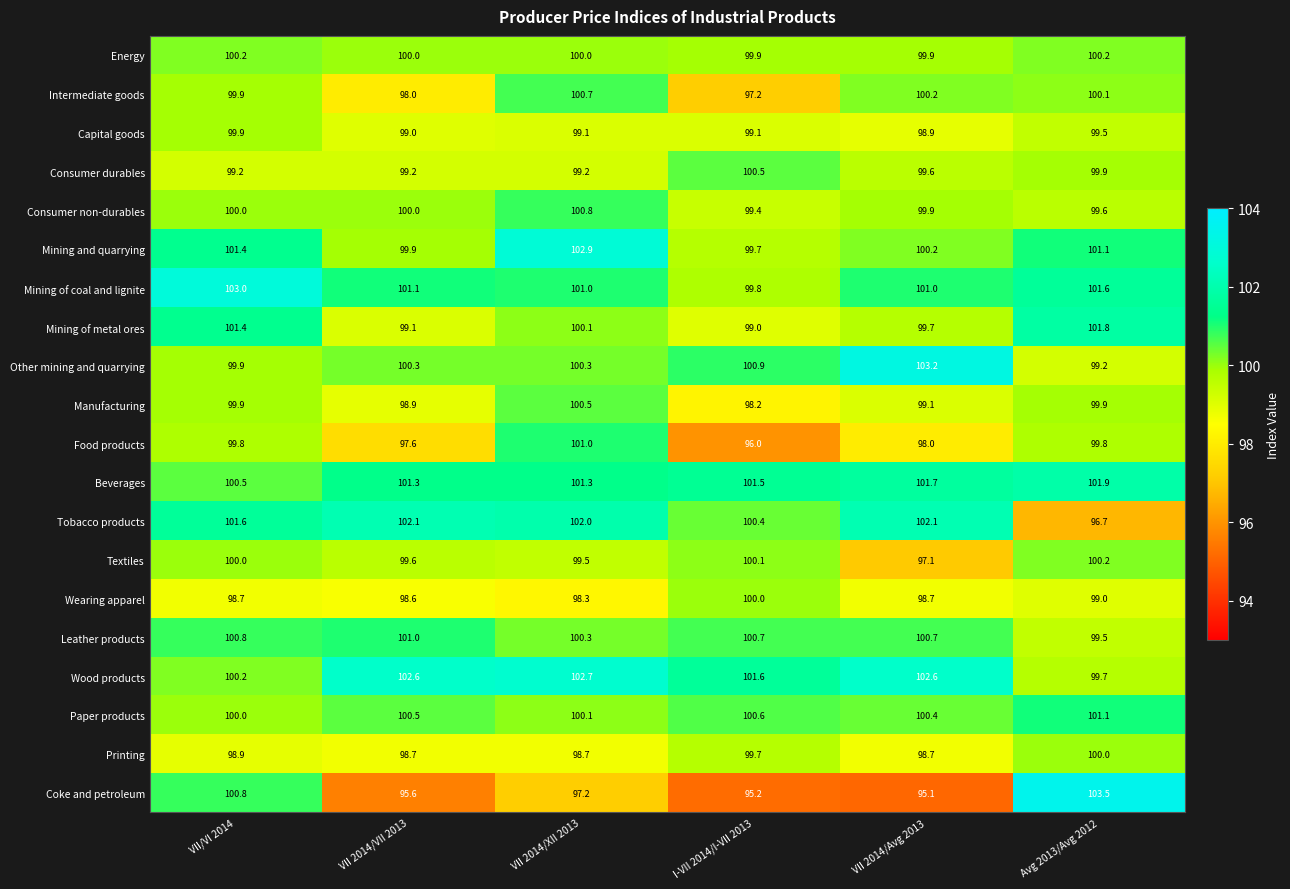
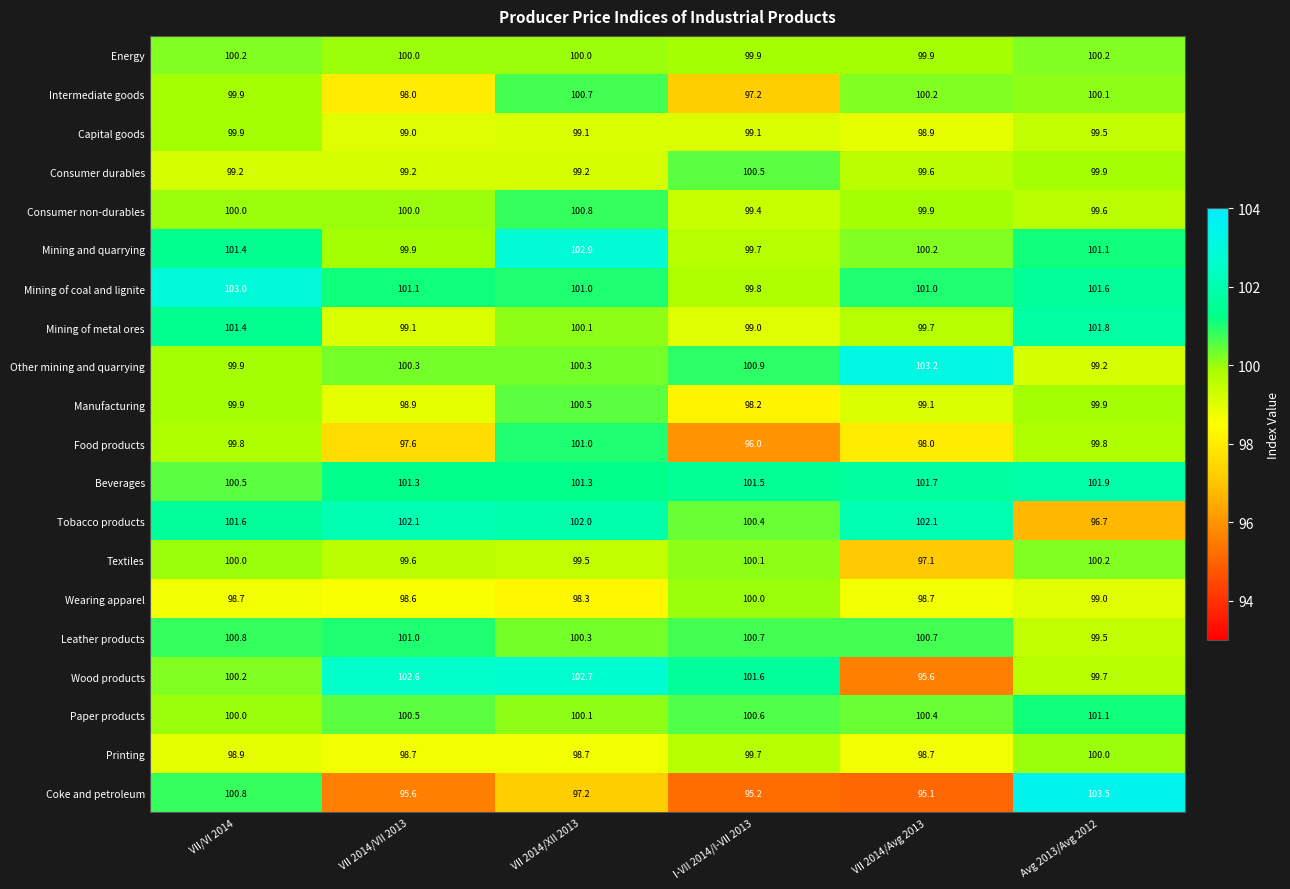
Wood products, VII 2014/Avg 2013: 102.6 -> 95.6
